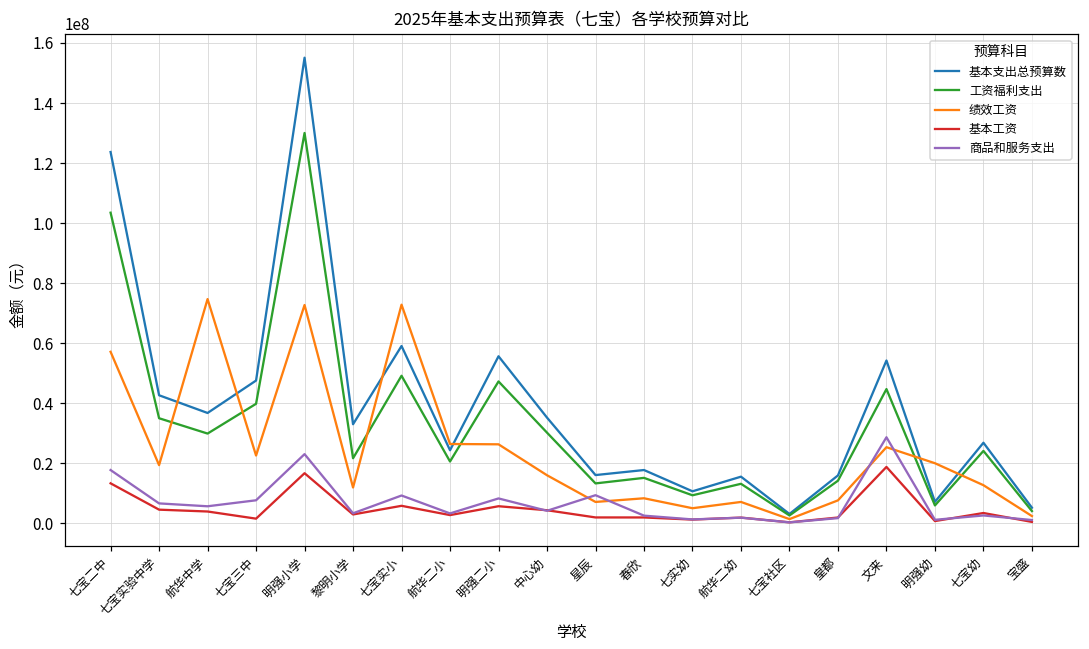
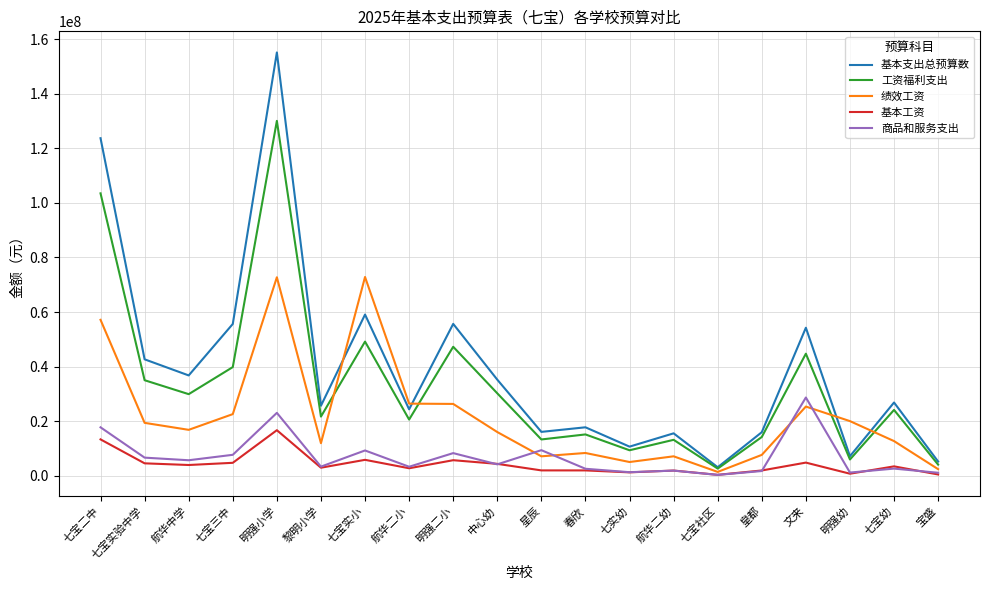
绩效工资, 航华中学: 75000000 -> 17000000
基本支出总预算数, 七宝三中: 48000000 -> 56000000
基本工资, 七宝三中: 2000000 -> 5000000
基本支出总预算数, 黎明小学: 33000000 -> 26000000
基本工资, 文来: 19000000 -> 5000000
